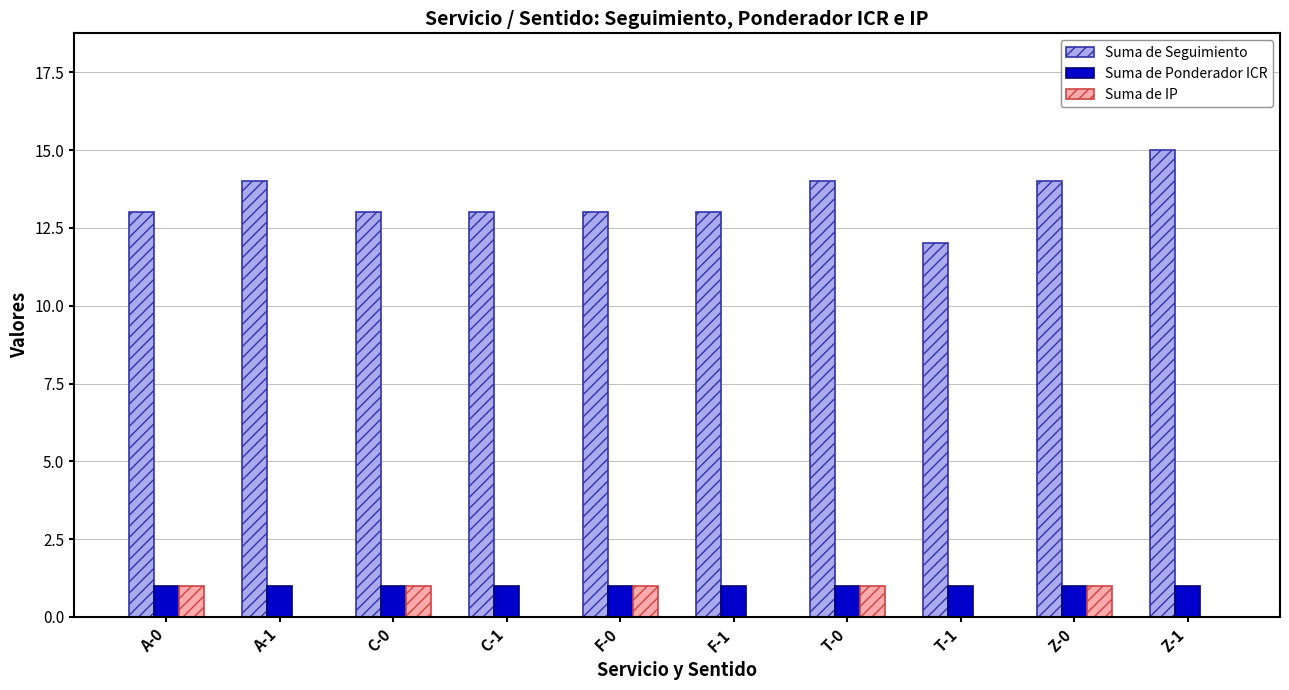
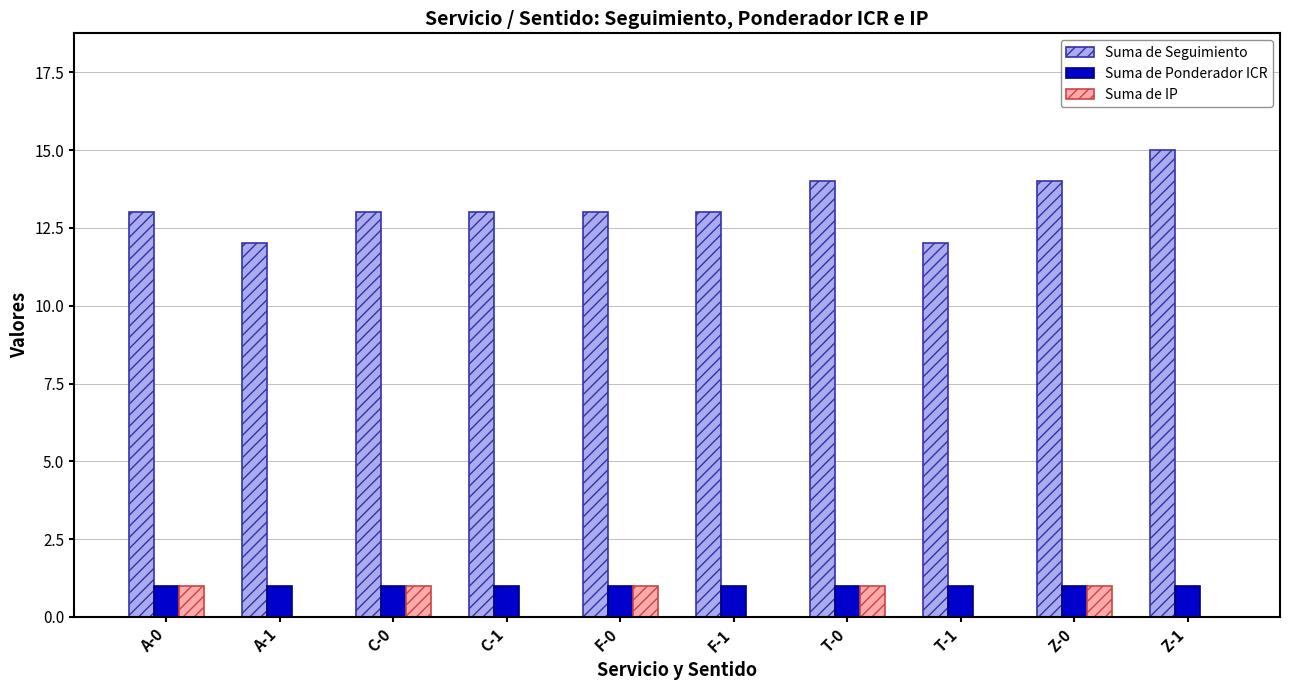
Suma de Seguimiento, A-1: 14 -> 12
